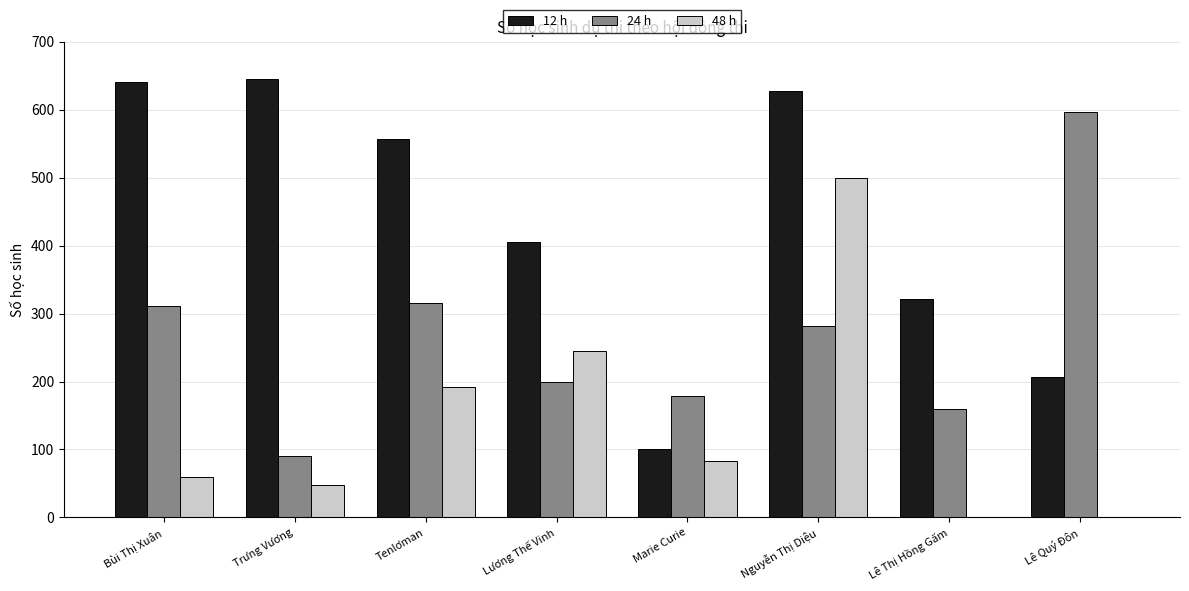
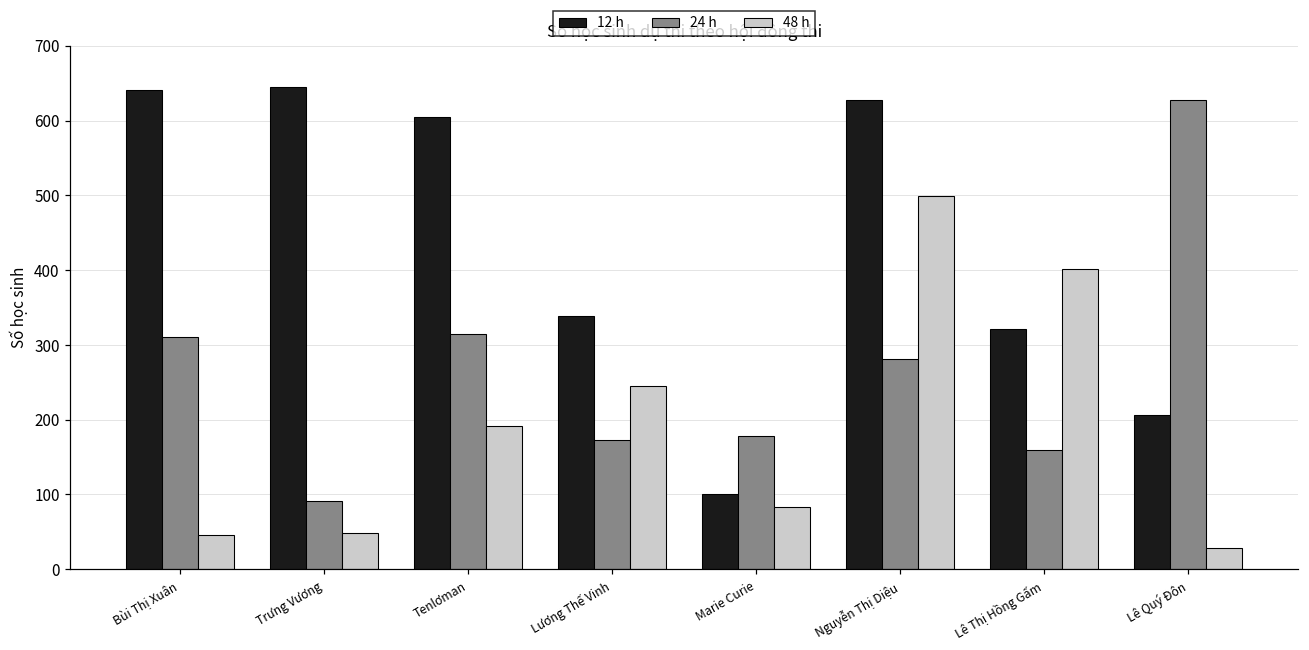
48 h, Bùi Thị Xuân: 60 -> 50
12 h, Tenlơman: 560 -> 610
12 h, Lương Thế Vinh: 410 -> 340
24 h, Lương Thế Vinh: 200 -> 170
48 h, Lê Thị Hồng Gấm: 0 -> 400
24 h, Lê Quý Đôn: 600 -> 630
48 h, Lê Quý Đôn: 0 -> 30
